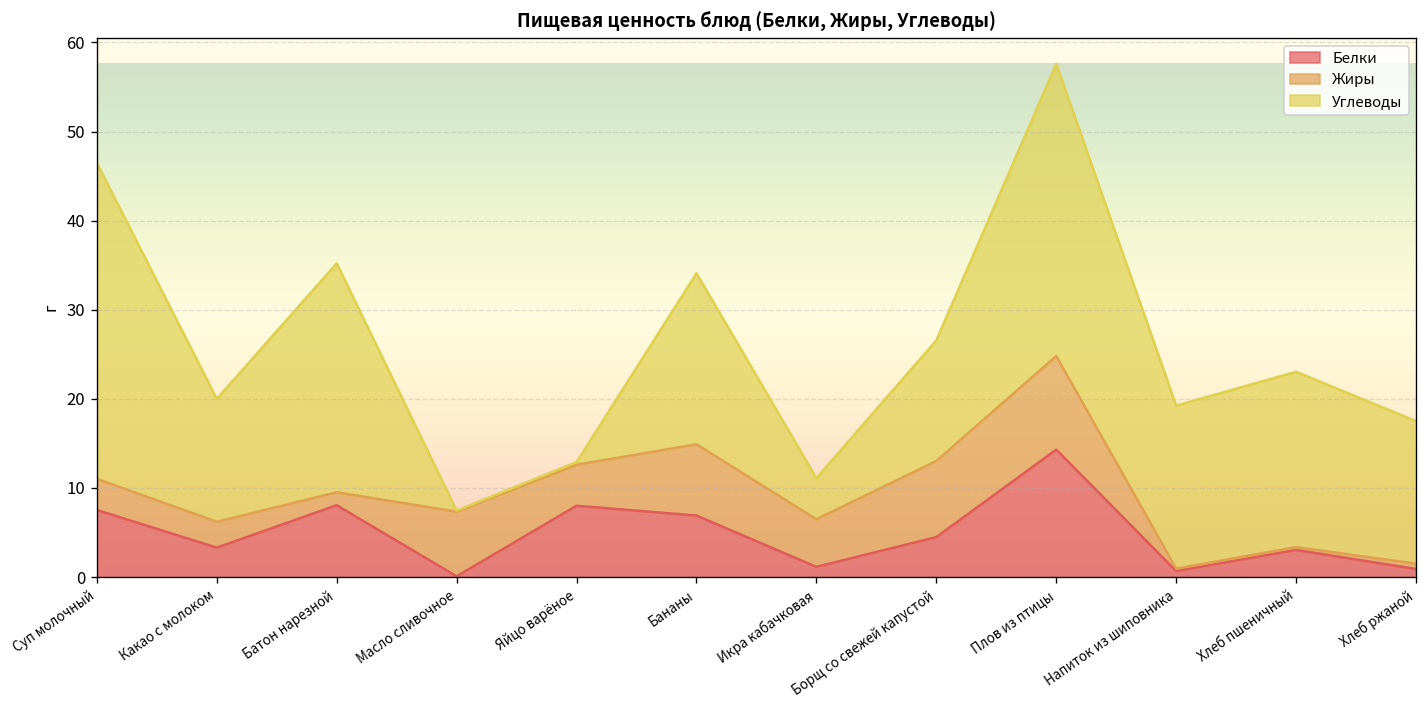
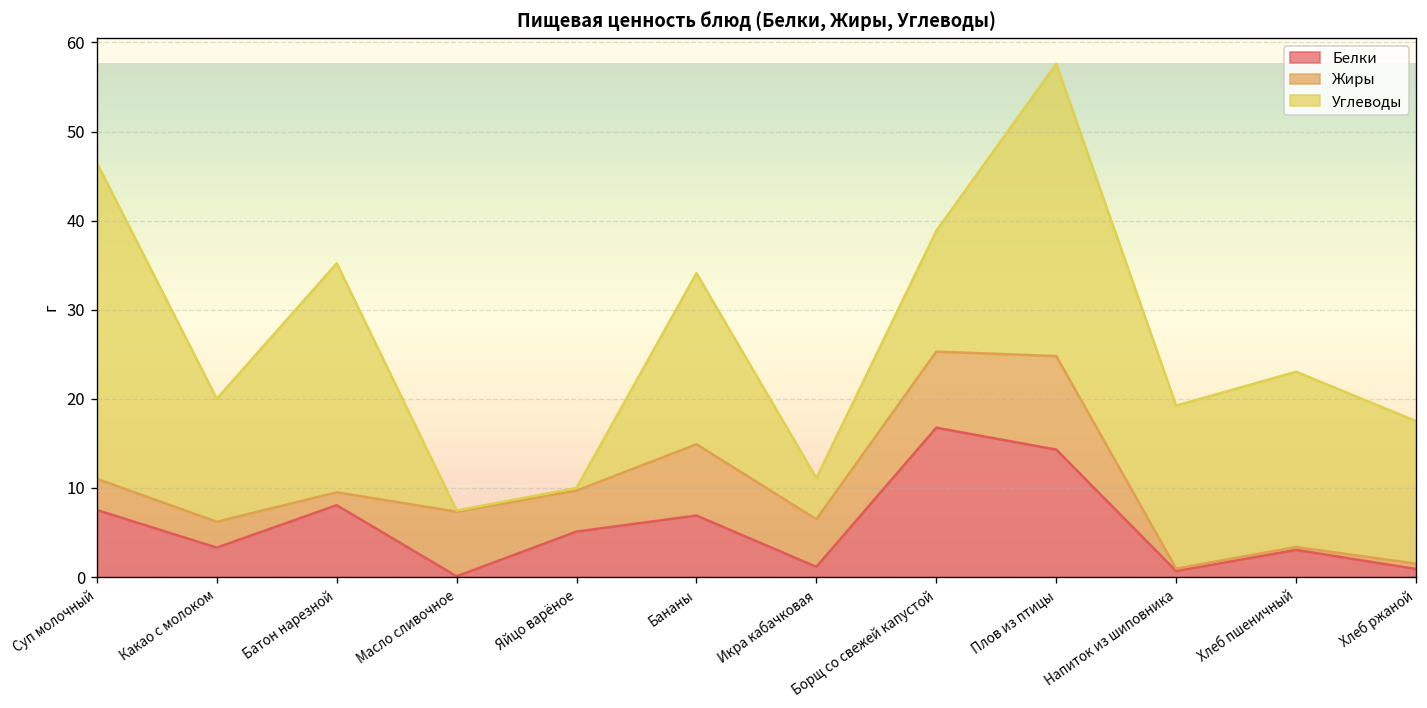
Белки, Яйцо варёное: 8 -> 5
Белки, Борщ со свежей капустой: 4 -> 17
